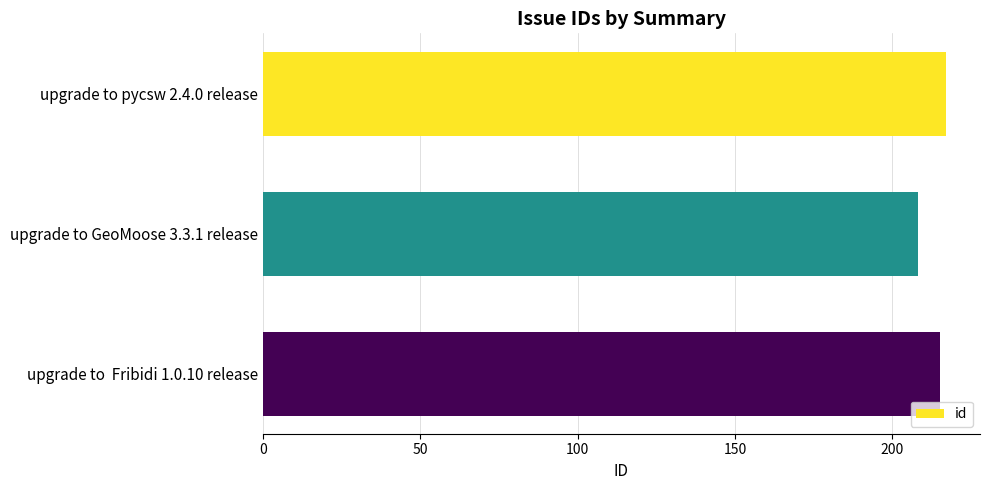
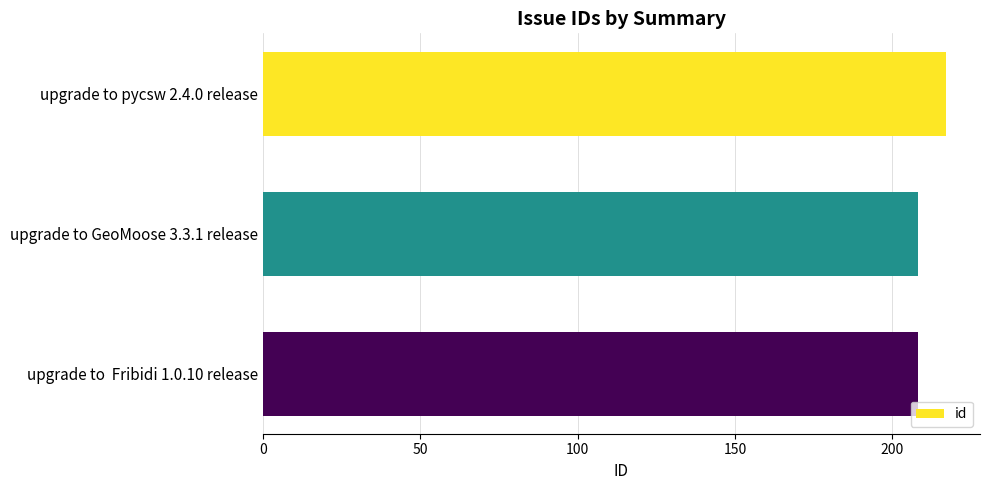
upgrade to Fribidi 1.0.10 release: 215 -> 208
